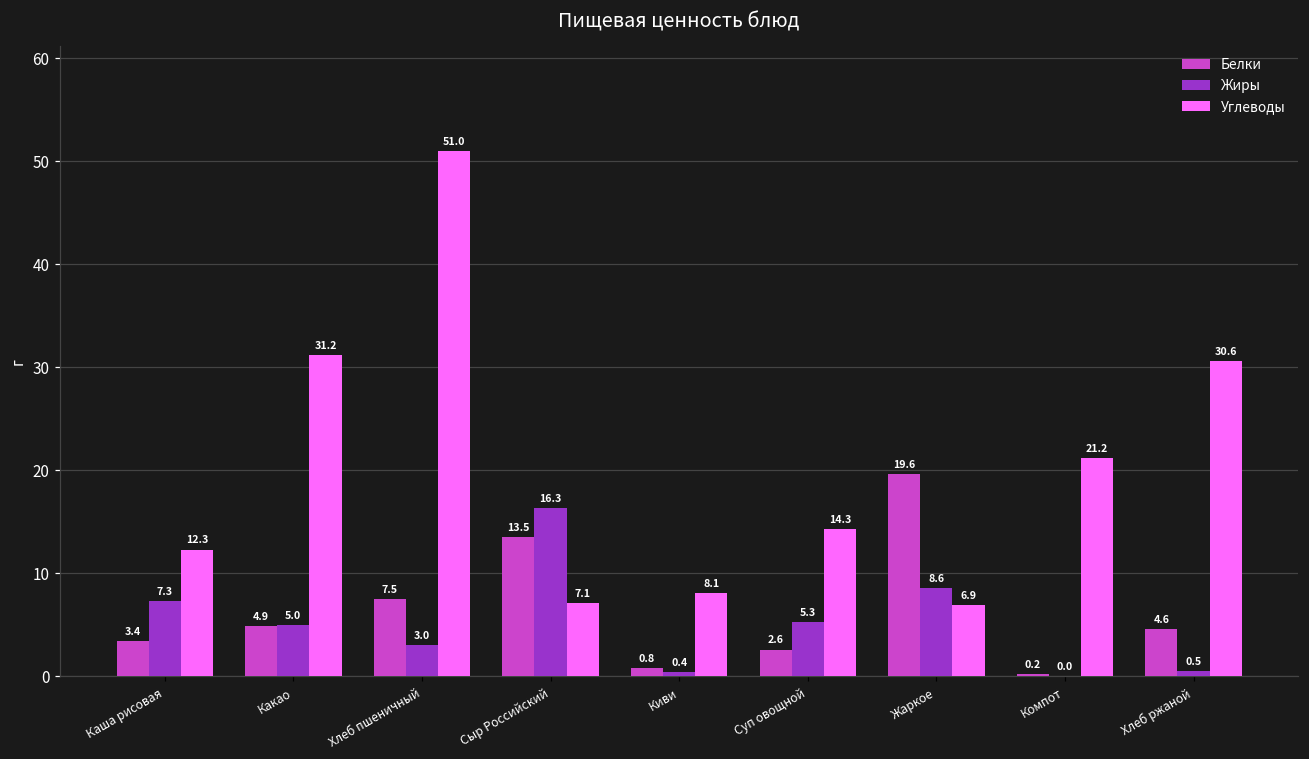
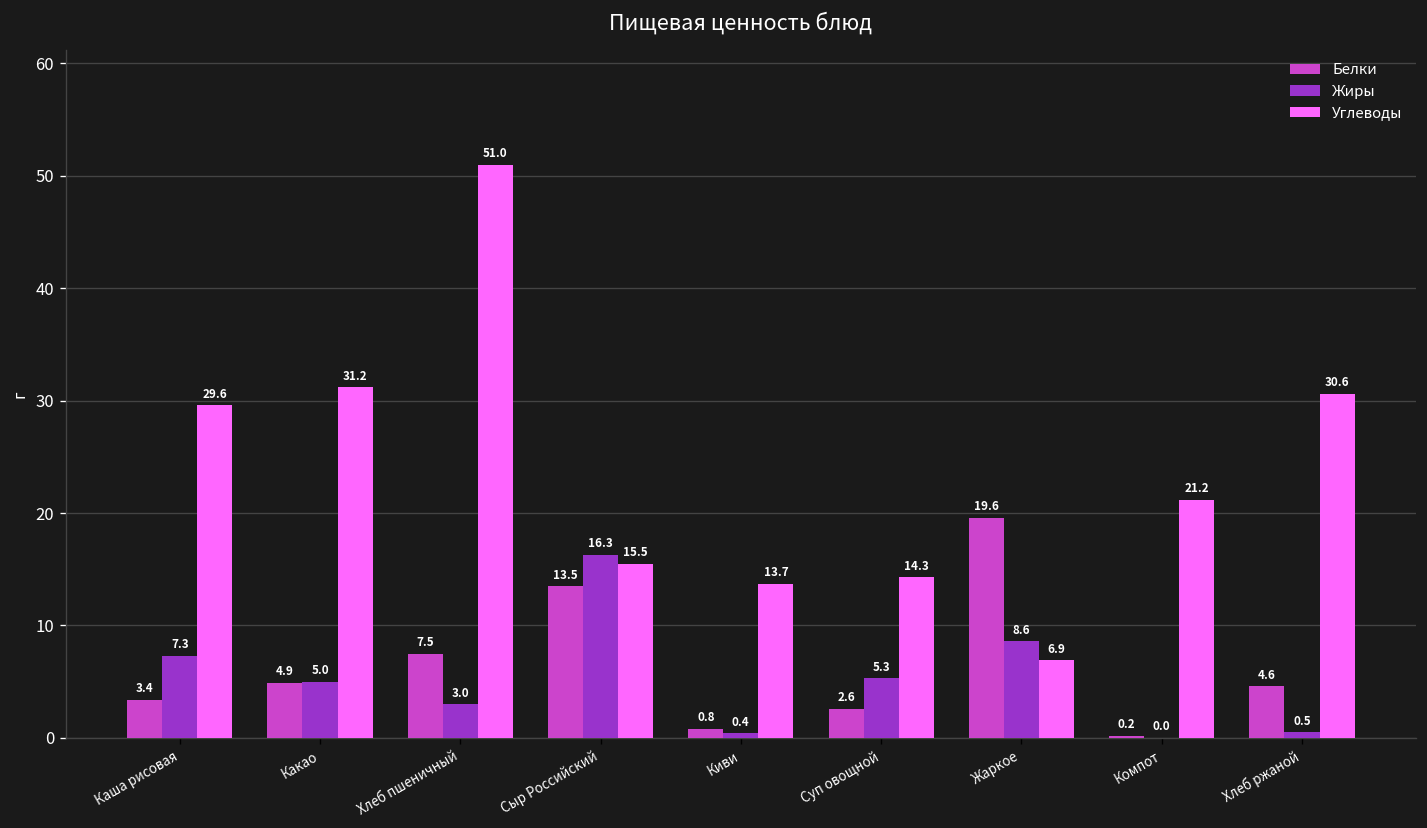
Углеводы, Каша рисовая: 12.3 -> 29.6
Углеводы, Сыр Российский: 7.1 -> 15.5
Углеводы, Киви: 8.1 -> 13.7
